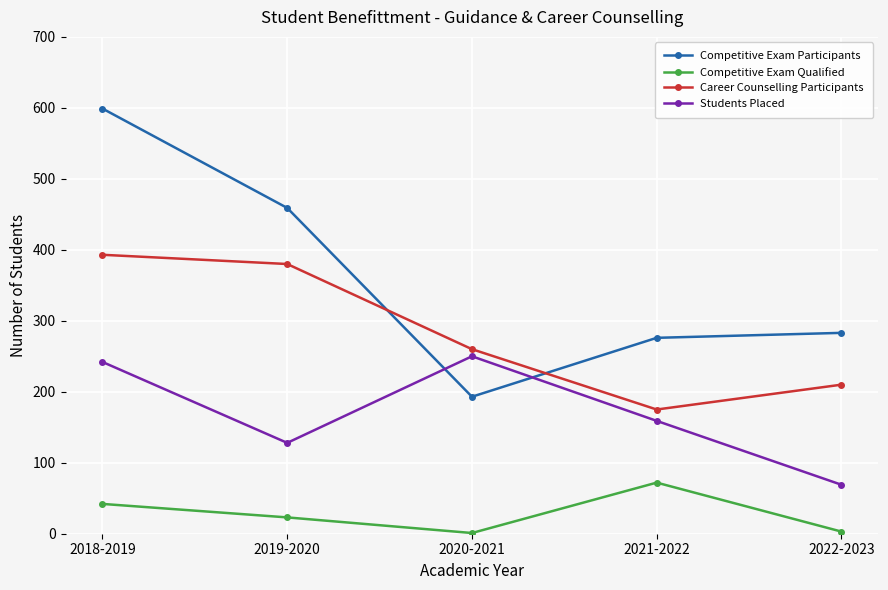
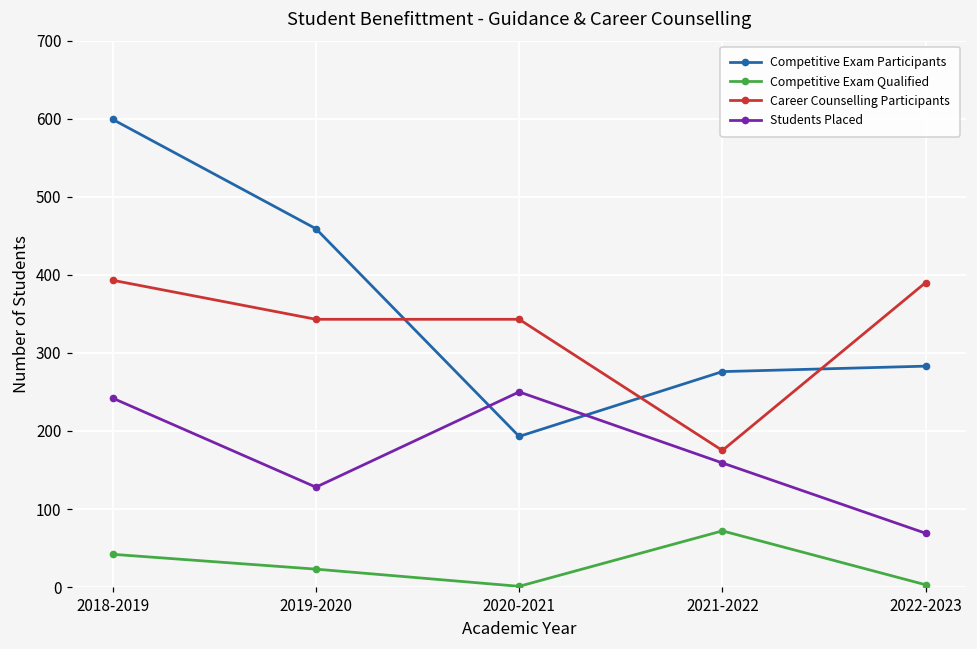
Career Counselling Participants, 2019-2020: 380 -> 340
Career Counselling Participants, 2020-2021: 260 -> 340
Career Counselling Participants, 2022-2023: 210 -> 390
